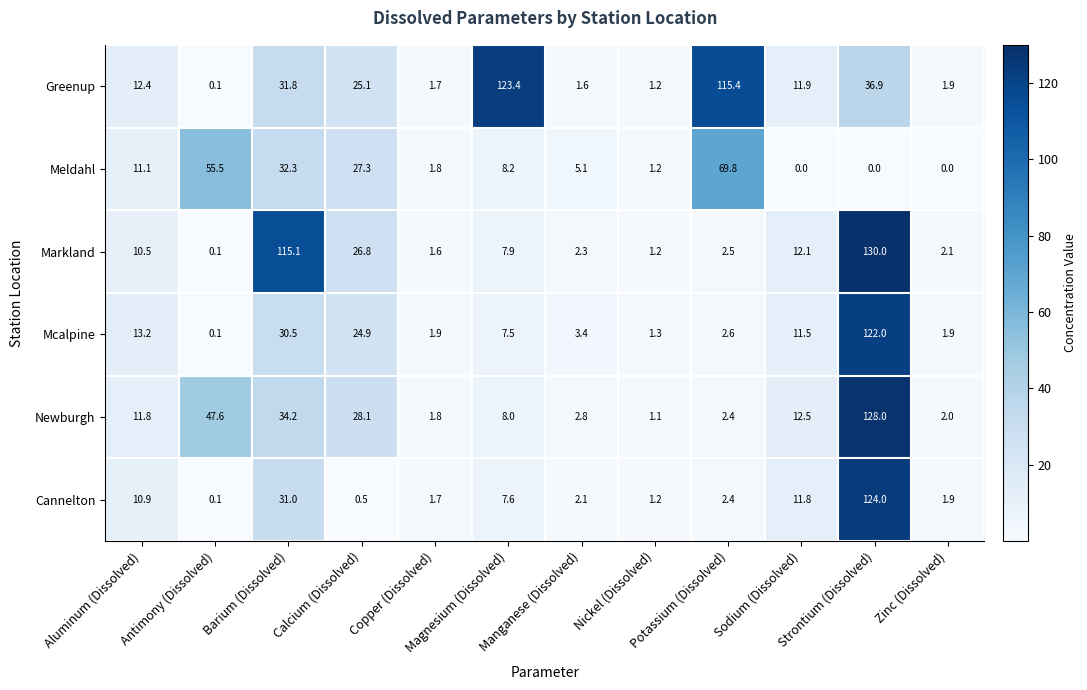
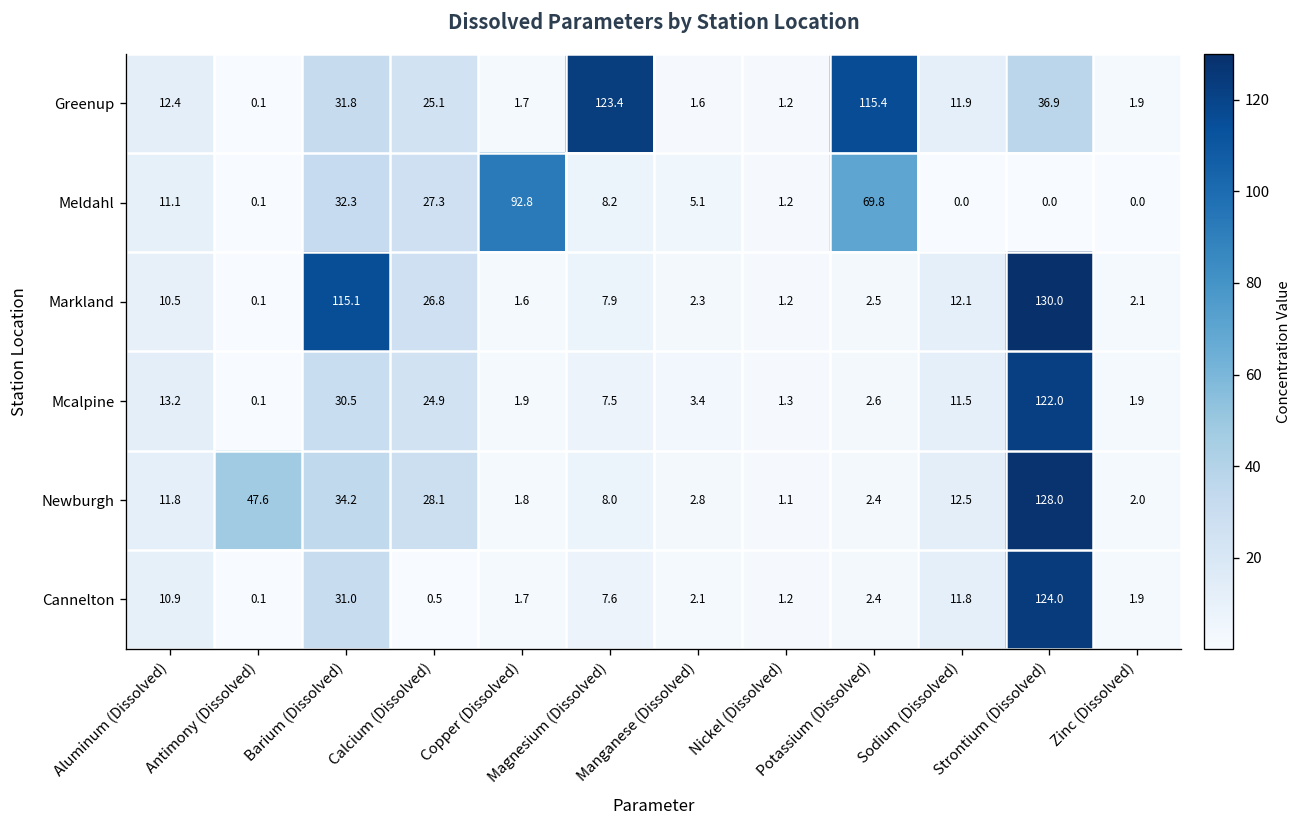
Meldahl, Antimony (Dissolved): 55.5 -> 0.1
Meldahl, Copper (Dissolved): 1.8 -> 92.8
